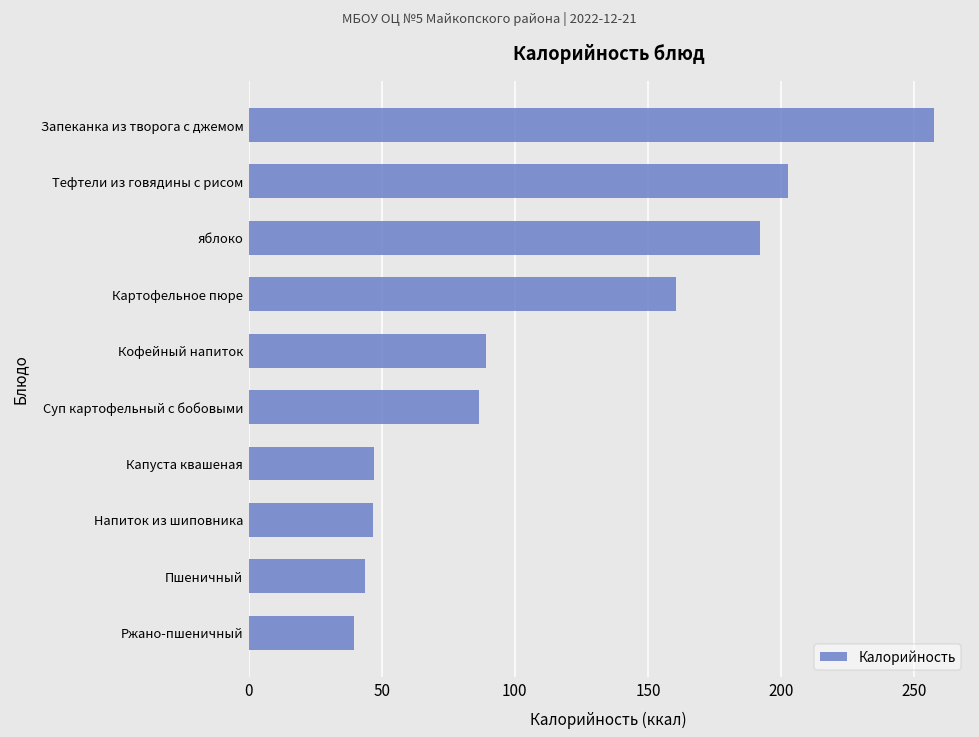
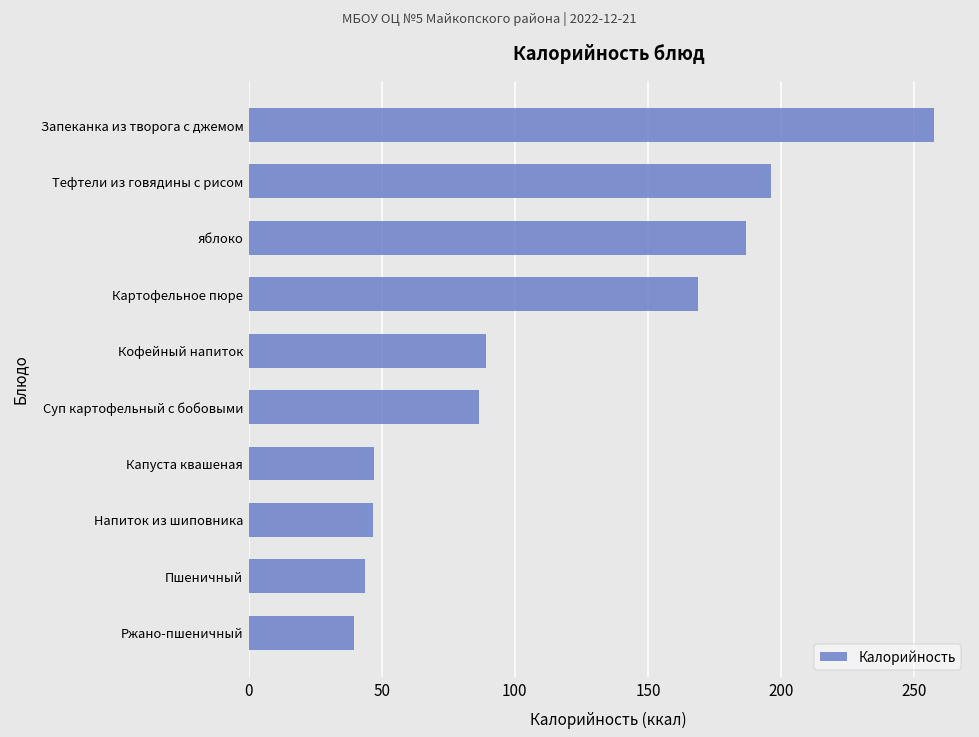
Тефтели из говядины с рисом: 203 -> 196
яблоко: 192 -> 187
Картофельное пюре: 160 -> 169
